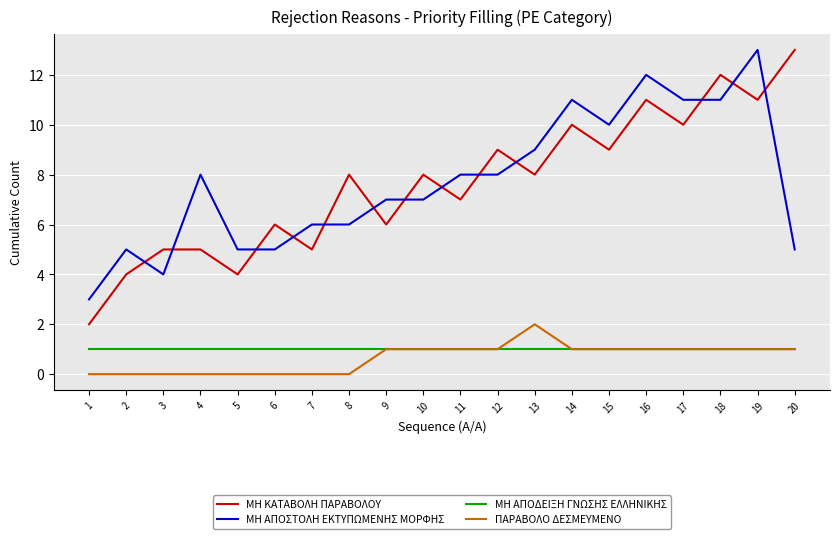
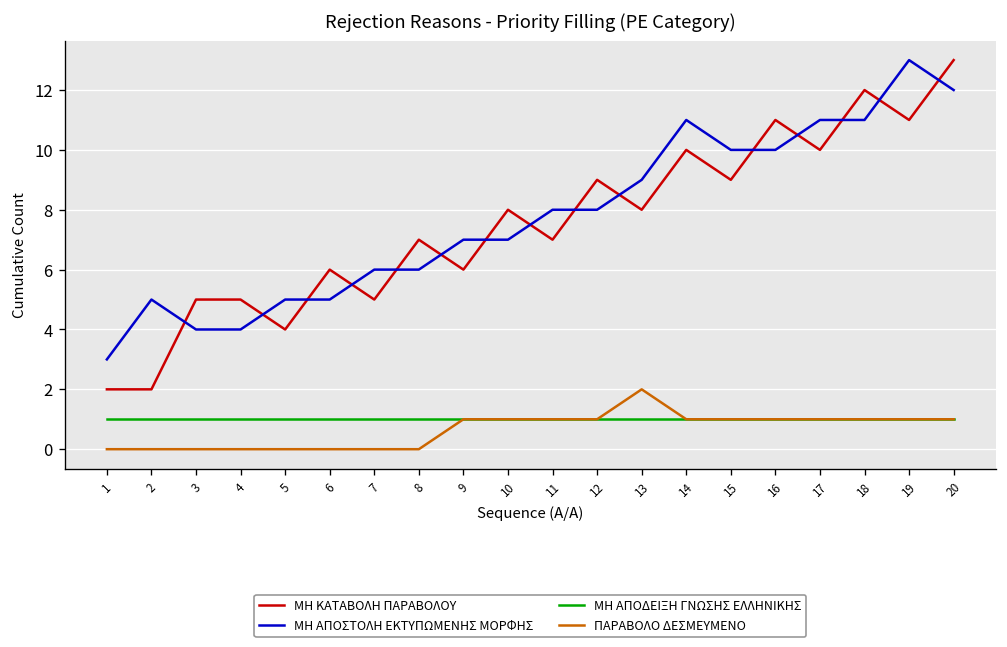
ΜΗ ΚΑΤΑΒΟΛΗ ΠΑΡΑΒΟΛΟΥ, 2: 4 -> 2
ΜΗ ΑΠΟΣΤΟΛΗ ΕΚΤΥΠΩΜΕΝΗΣ ΜΟΡΦΗΣ, 4: 8 -> 4
ΜΗ ΚΑΤΑΒΟΛΗ ΠΑΡΑΒΟΛΟΥ, 8: 8 -> 7
ΜΗ ΑΠΟΣΤΟΛΗ ΕΚΤΥΠΩΜΕΝΗΣ ΜΟΡΦΗΣ, 16: 12 -> 10
ΜΗ ΑΠΟΣΤΟΛΗ ΕΚΤΥΠΩΜΕΝΗΣ ΜΟΡΦΗΣ, 20: 5 -> 12
